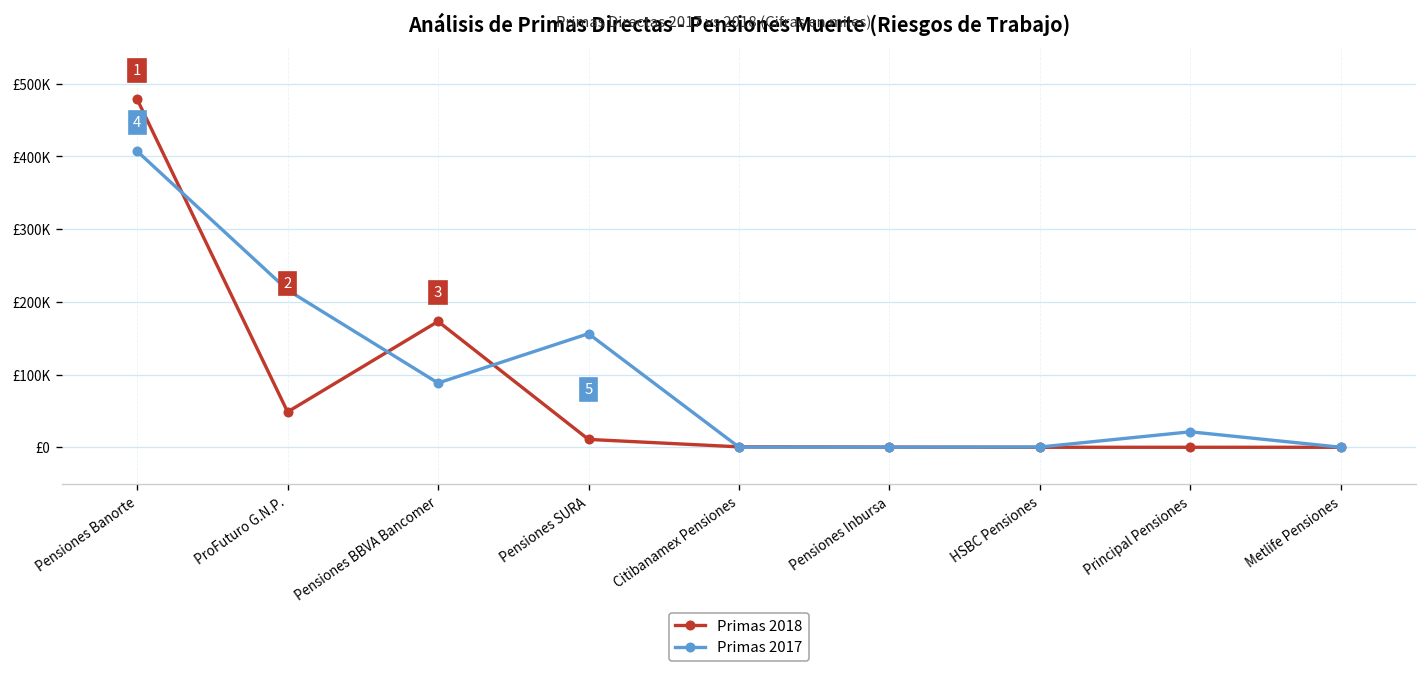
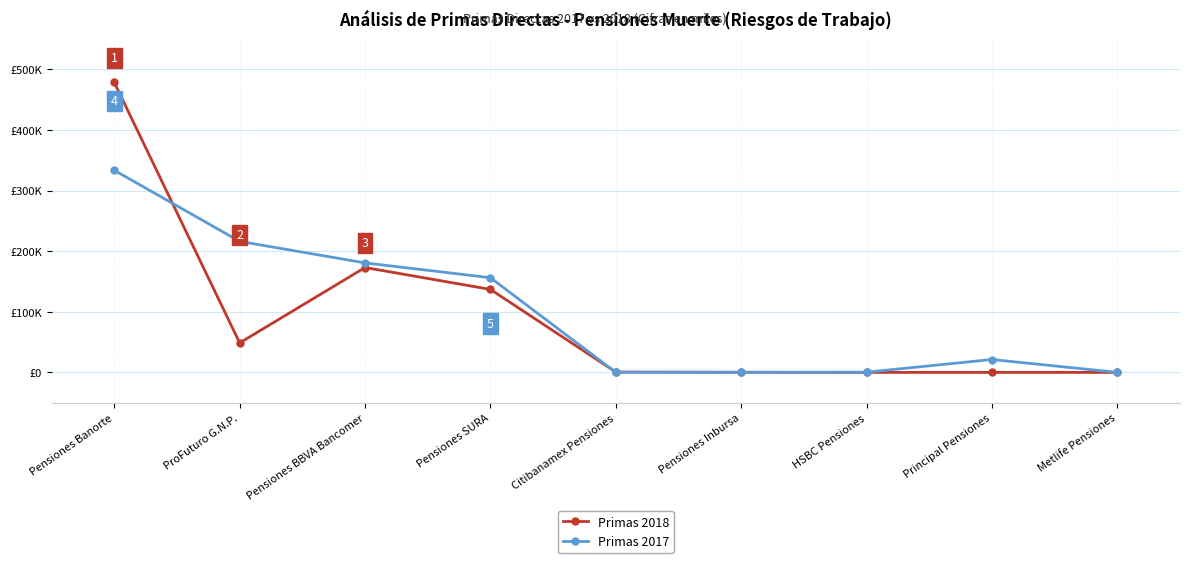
Primas 2017, Pensiones Banorte: £410000 -> £330000
Primas 2017, Pensiones BBVA Bancomer: £90000 -> £180000
Primas 2018, Pensiones SURA: £10000 -> £140000
